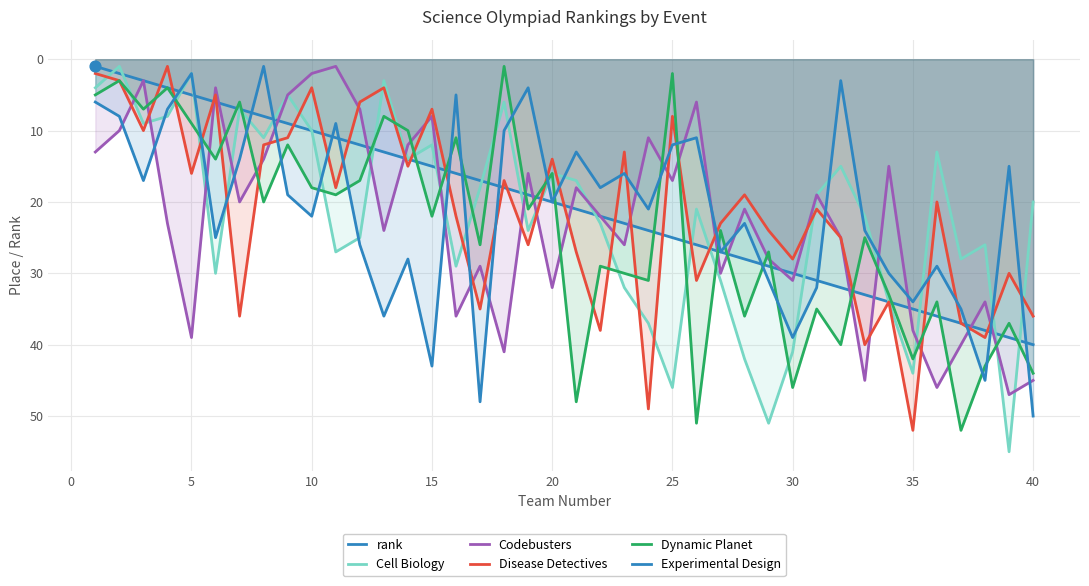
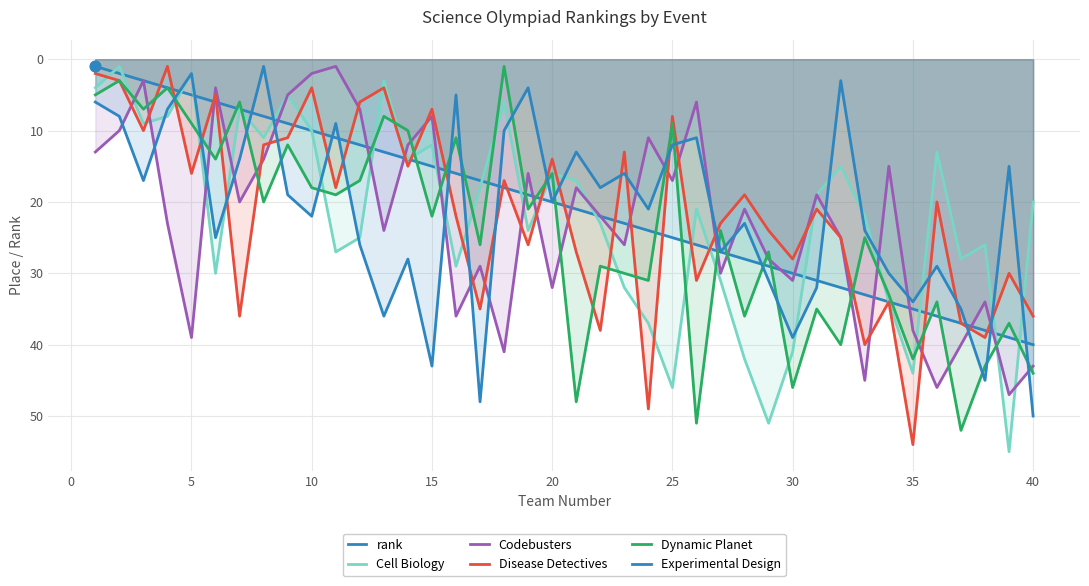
Dynamic Planet, 25: 2 -> 9
Disease Detectives, 35: 52 -> 54
Codebusters, 40: 45 -> 43
